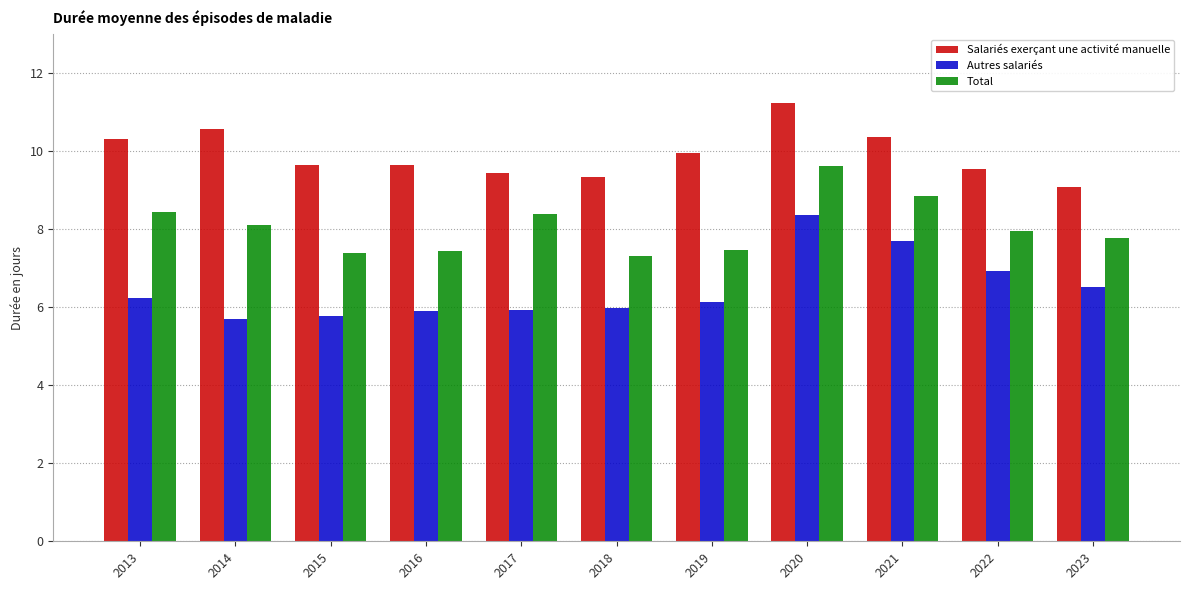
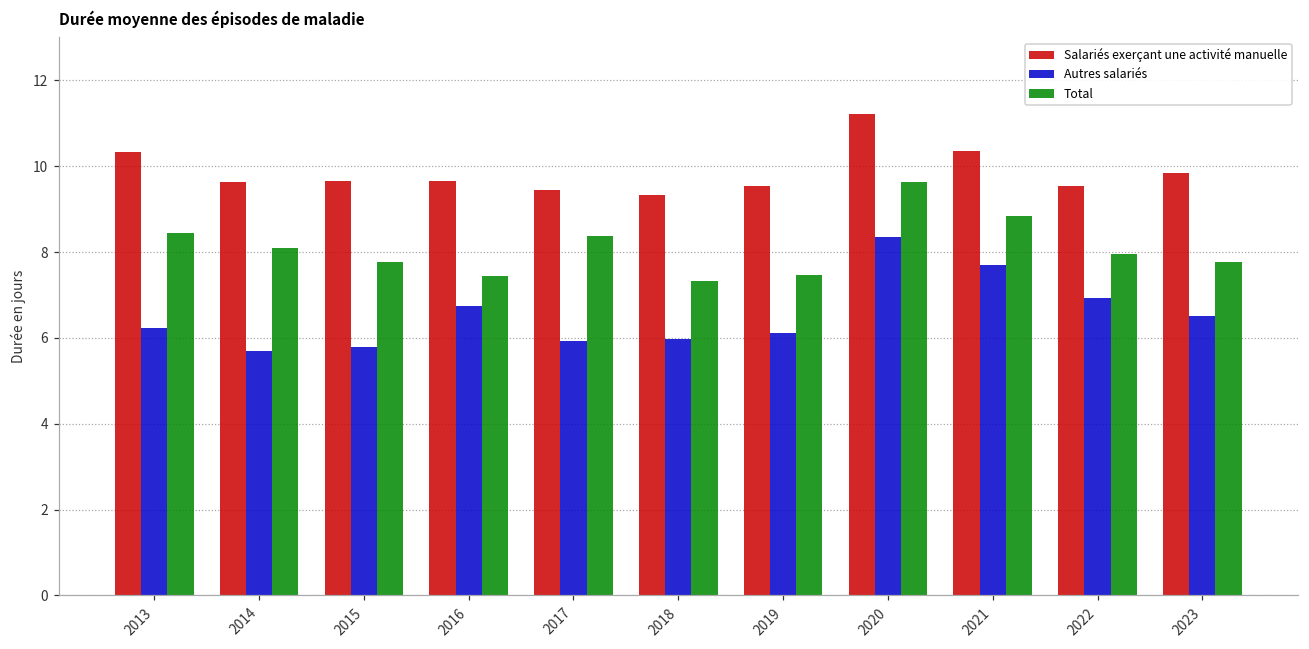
Salariés exerçant une activité manuelle, 2014: 10.6 -> 9.6
Total, 2015: 7.4 -> 7.8
Autres salariés, 2016: 5.9 -> 6.7
Salariés exerçant une activité manuelle, 2019: 10.0 -> 9.5
Salariés exerçant une activité manuelle, 2023: 9.1 -> 9.9
